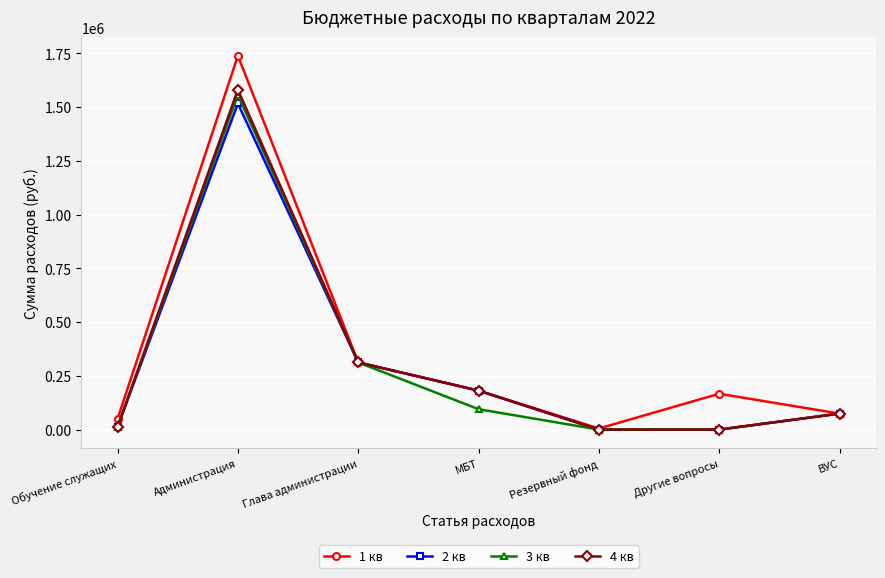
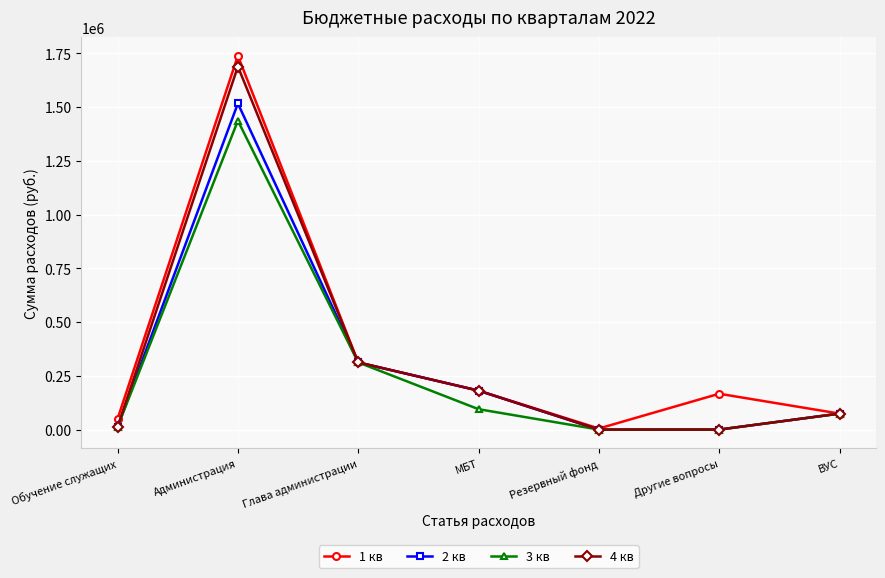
3 кв, Администрация: 1560000 -> 1440000
4 кв, Администрация: 1580000 -> 1690000
